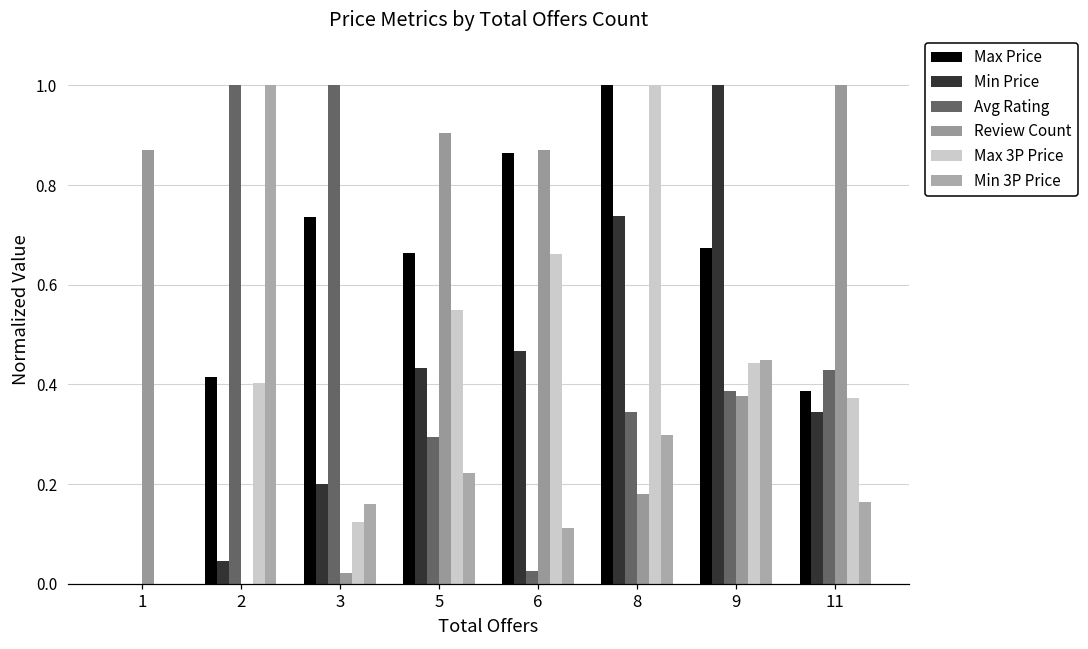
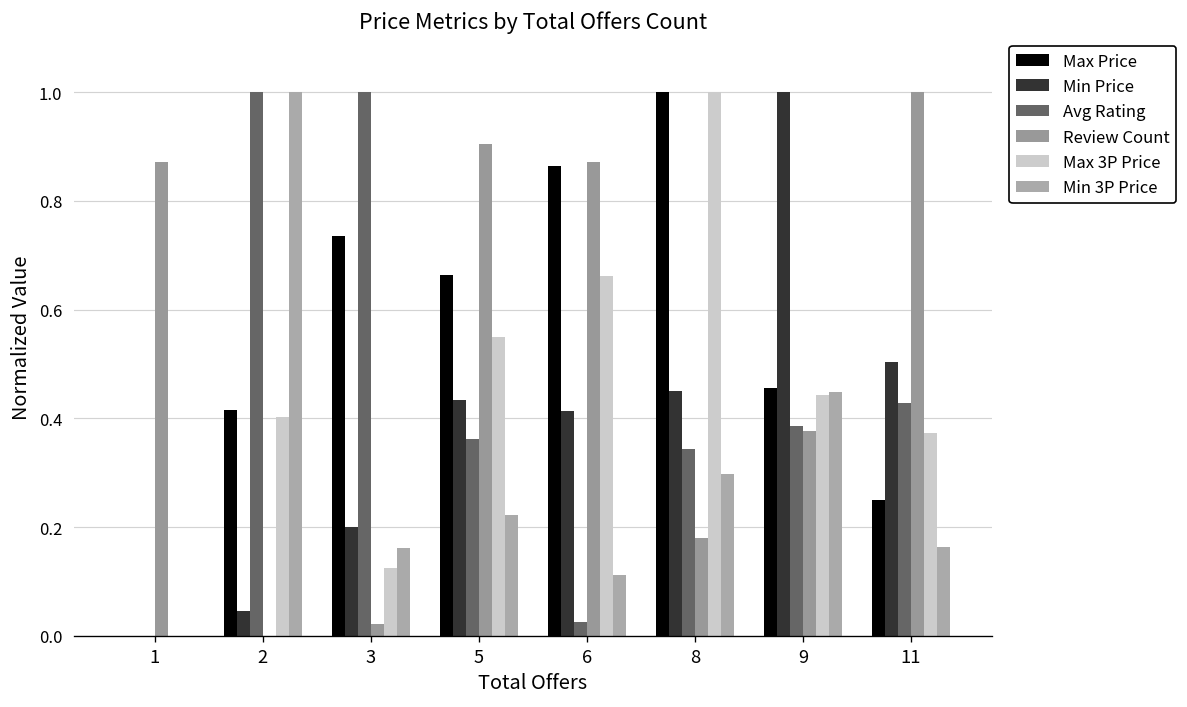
Avg Rating, 5: 0.29 -> 0.36
Min Price, 6: 0.47 -> 0.41
Min Price, 8: 0.74 -> 0.45
Max Price, 9: 0.67 -> 0.46
Max Price, 11: 0.39 -> 0.25
Min Price, 11: 0.34 -> 0.50
